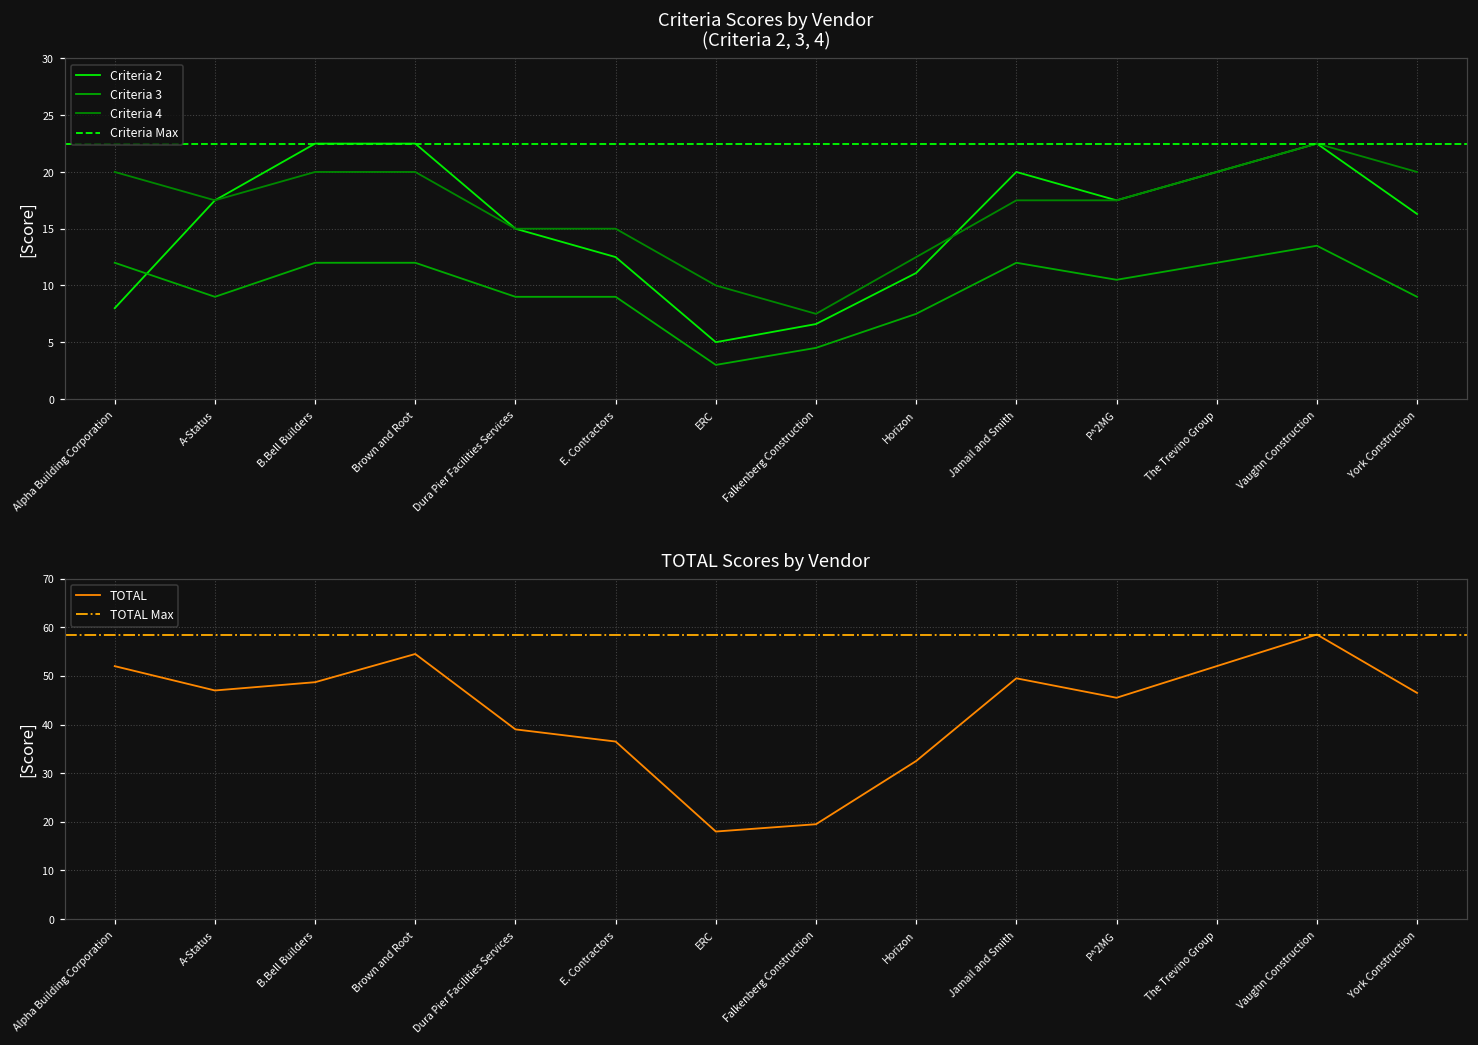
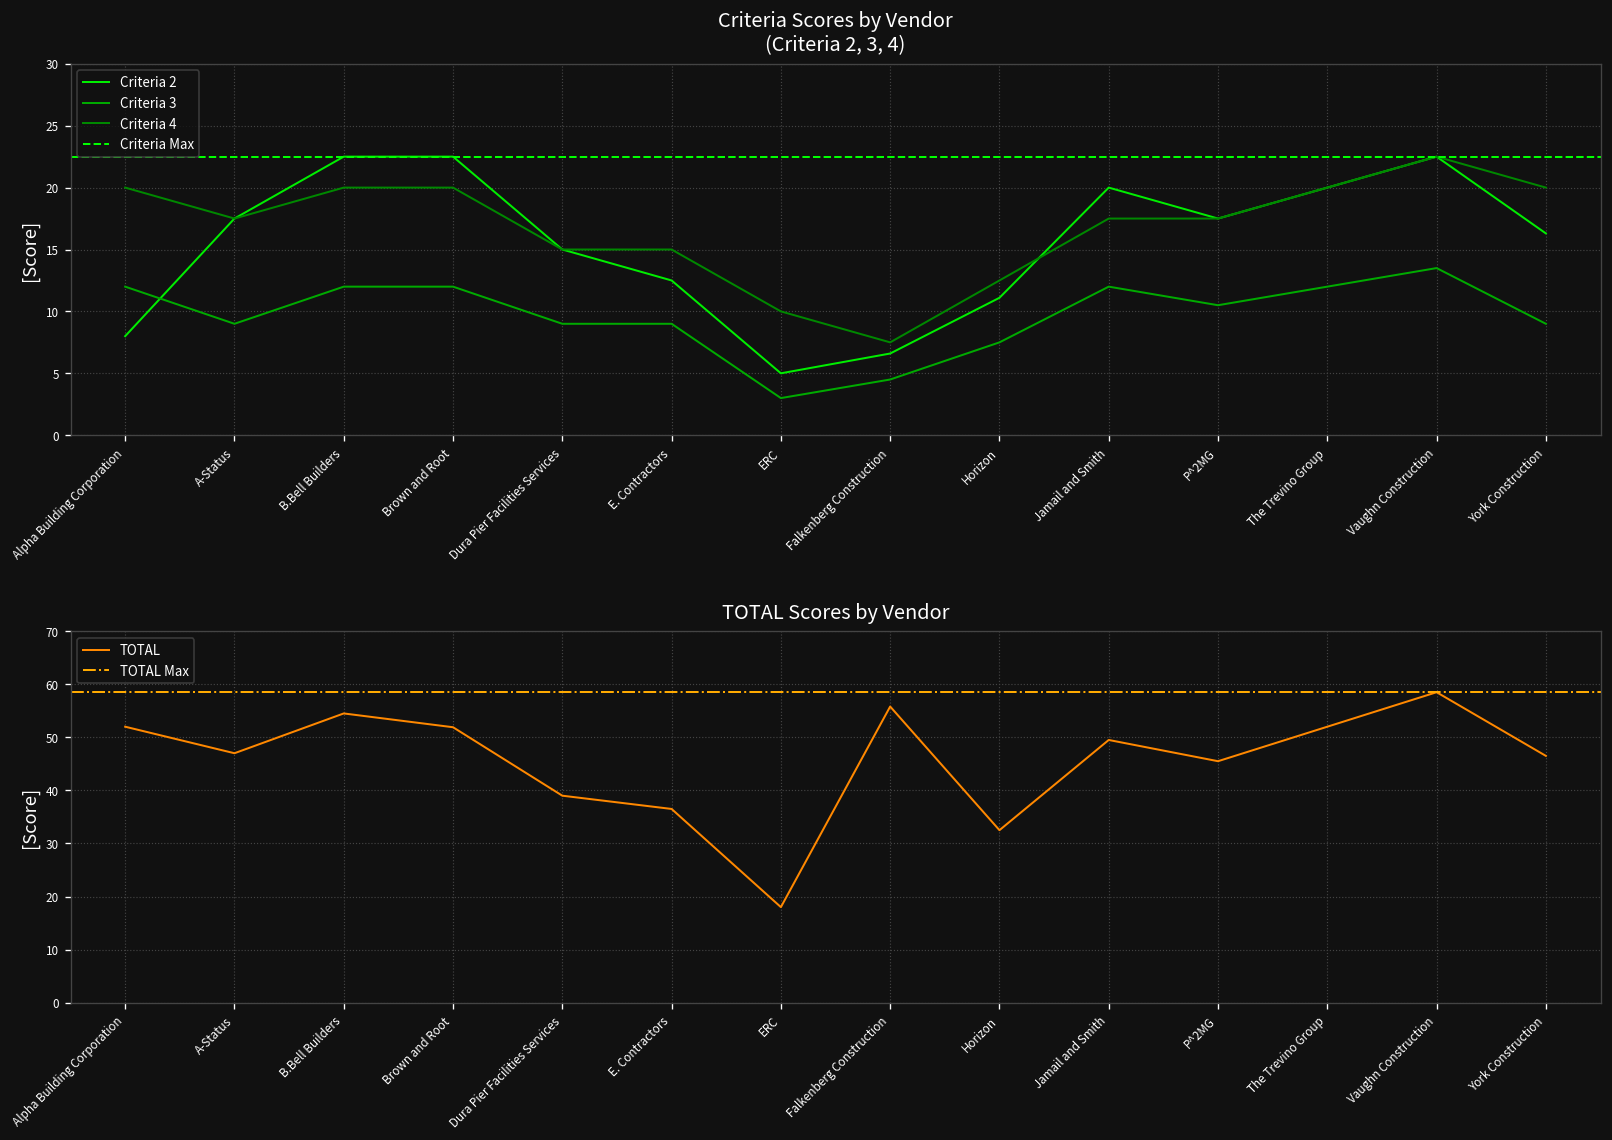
TOTAL Scores by Vendor, B.Bell Builders: 49 -> 55
TOTAL Scores by Vendor, Brown and Root: 55 -> 52
TOTAL Scores by Vendor, Falkenberg Construction: 20 -> 56
